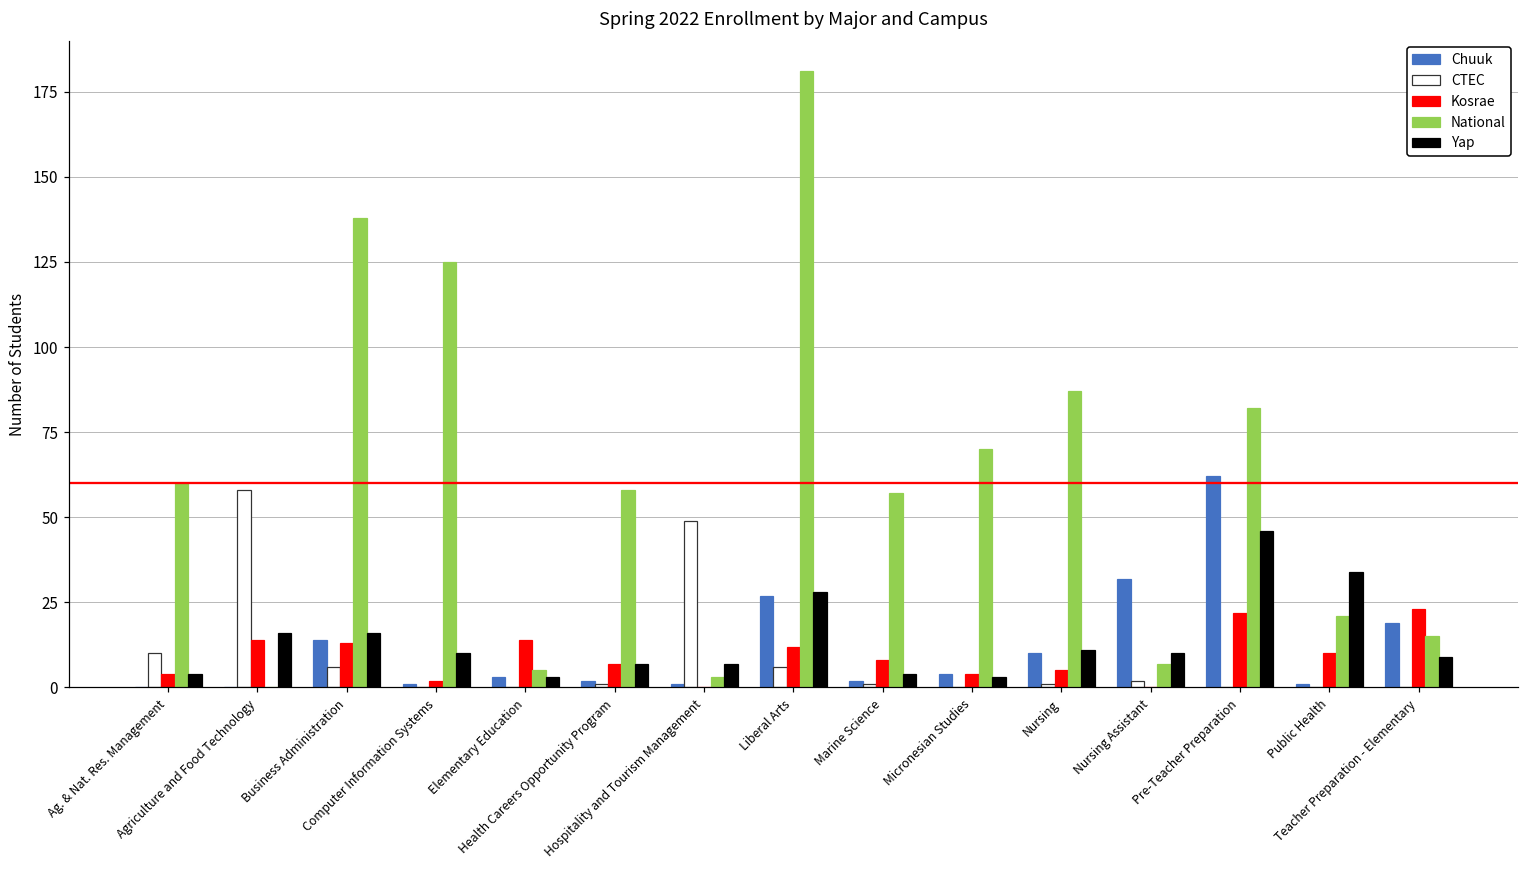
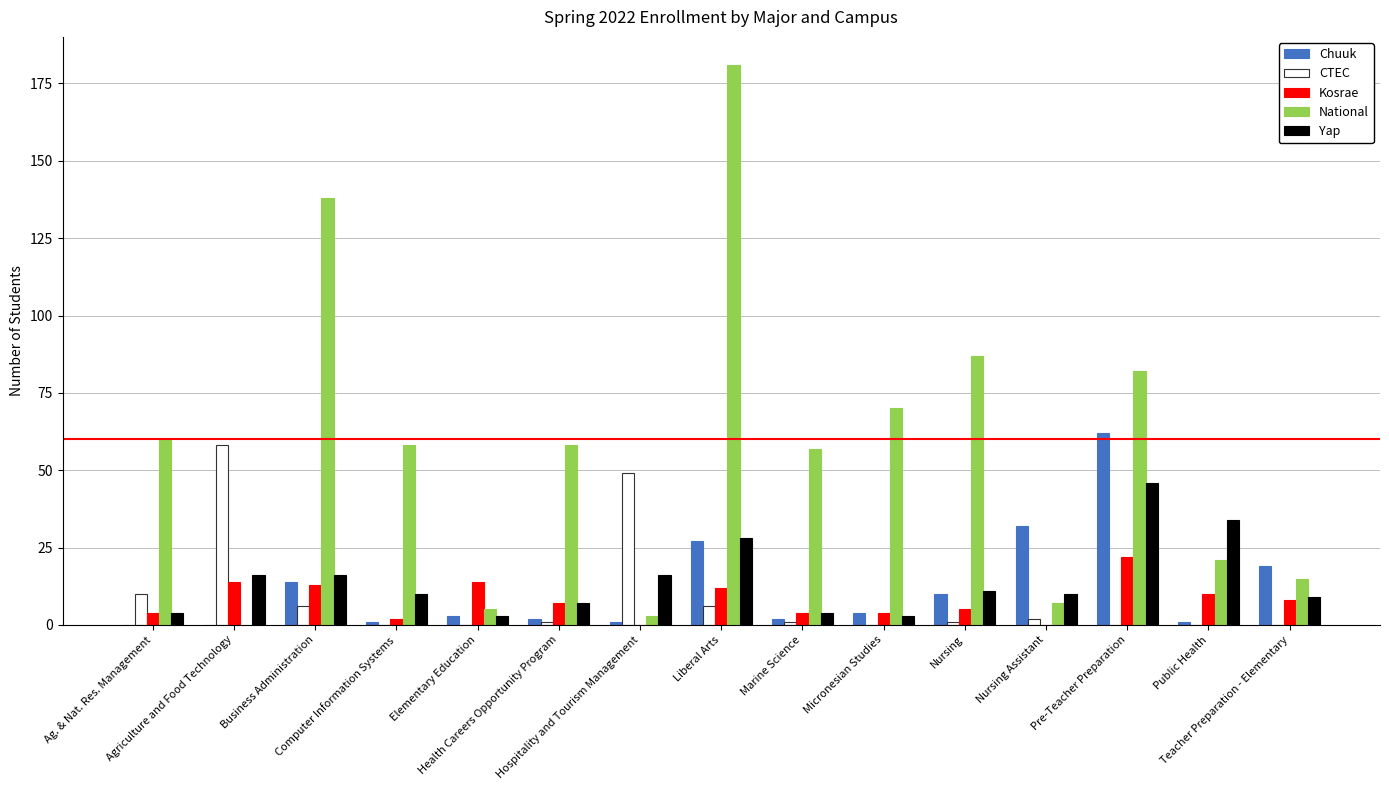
National, Computer Information Systems: 125 -> 58
Yap, Hospitality and Tourism Management: 7 -> 16
Kosrae, Marine Science: 8 -> 4
Kosrae, Teacher Preparation - Elementary: 23 -> 8
